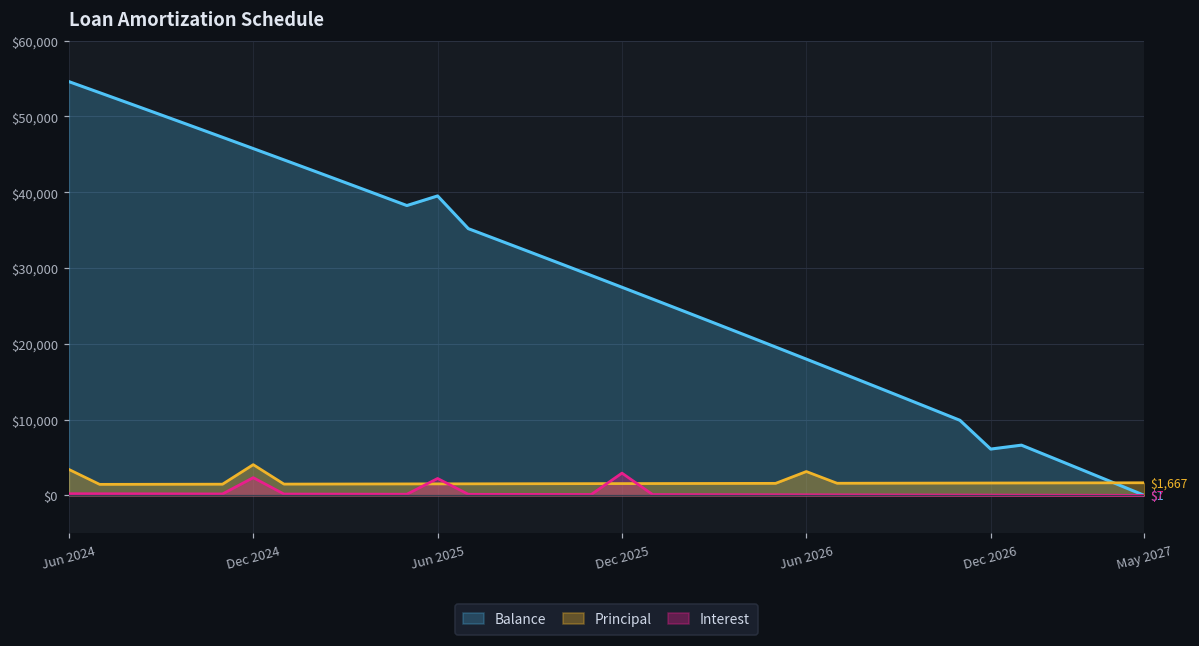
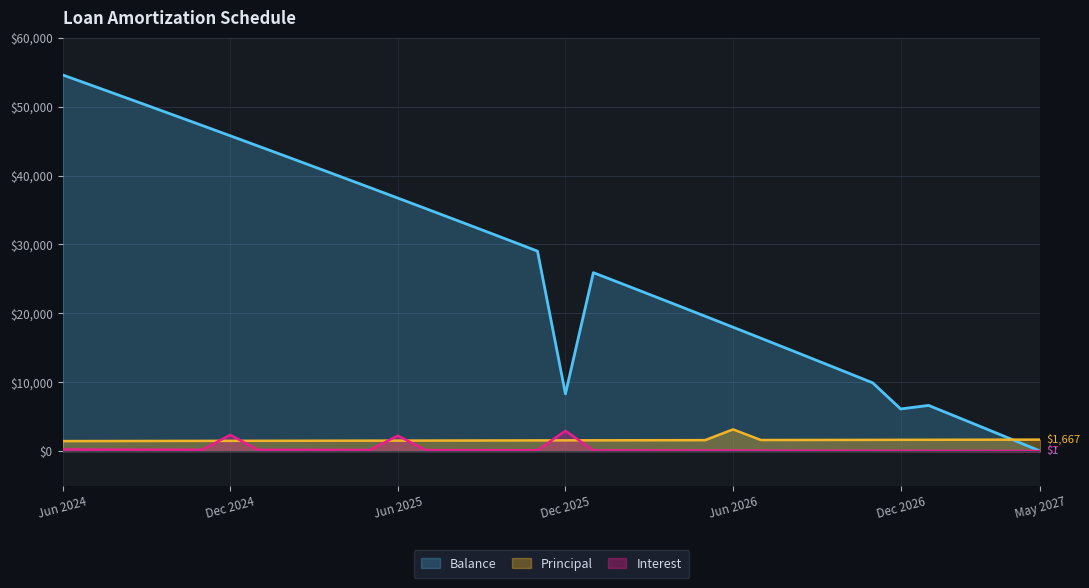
Principal, Jun 2024: $3,000 -> $1,000
Principal, Dec 2024: $4,000 -> $1,000
Balance, Jun 2025: $40,000 -> $37,000
Balance, Dec 2025: $27,000 -> $8,000
